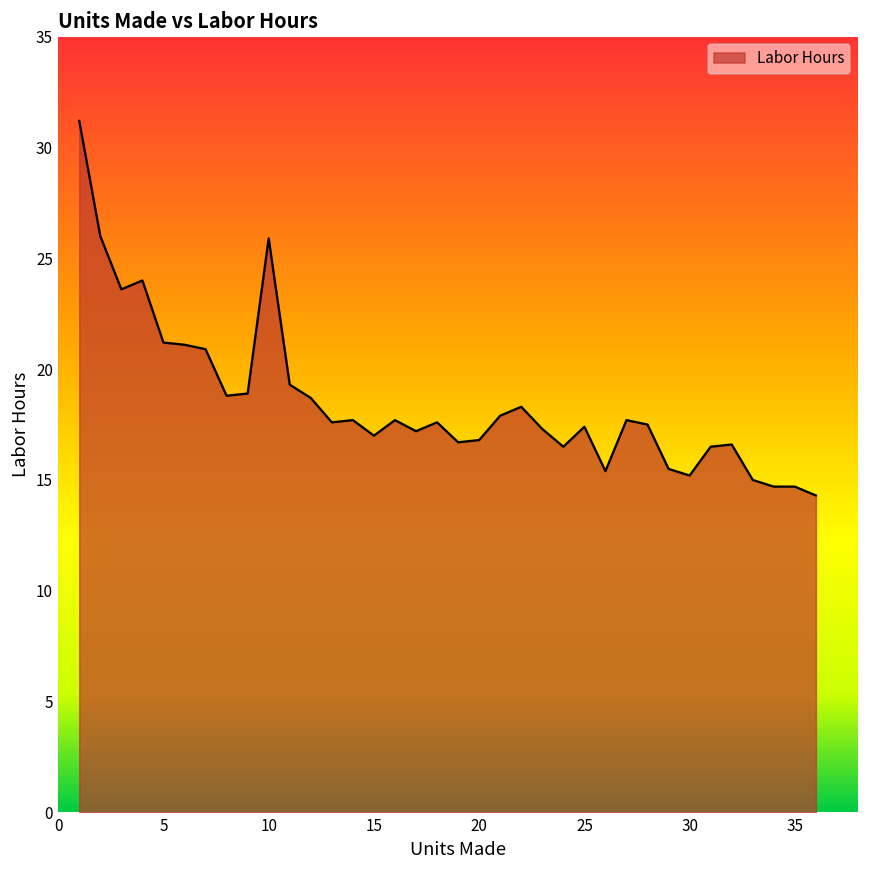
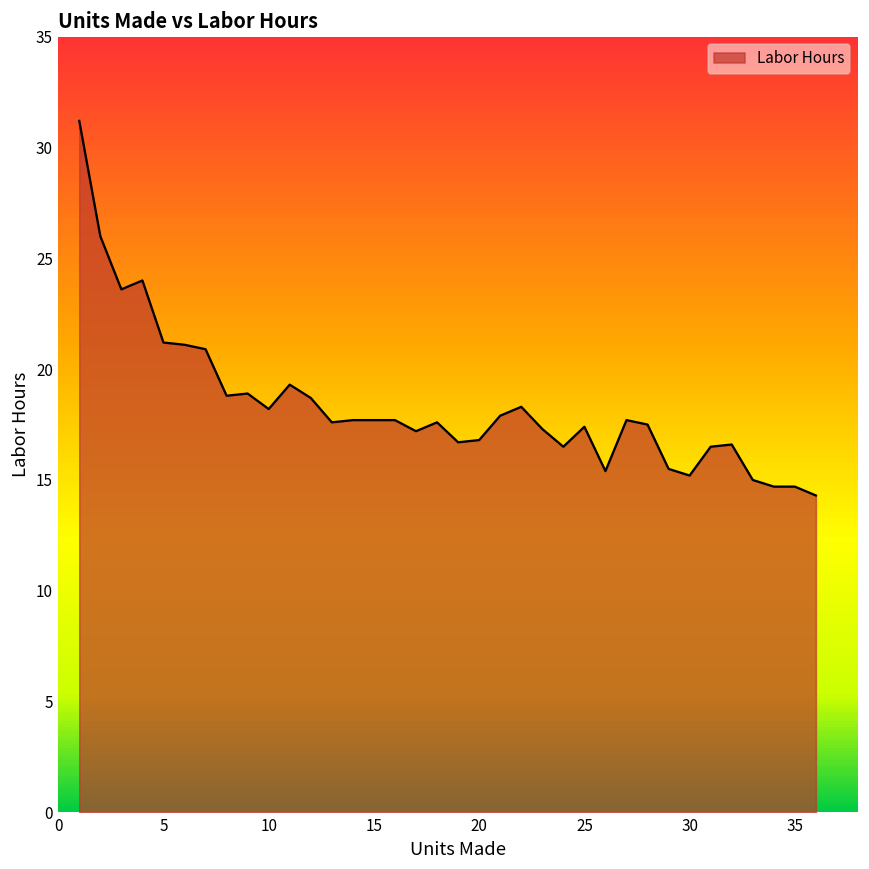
10: 25.9 -> 18.2
15: 17.0 -> 17.7
